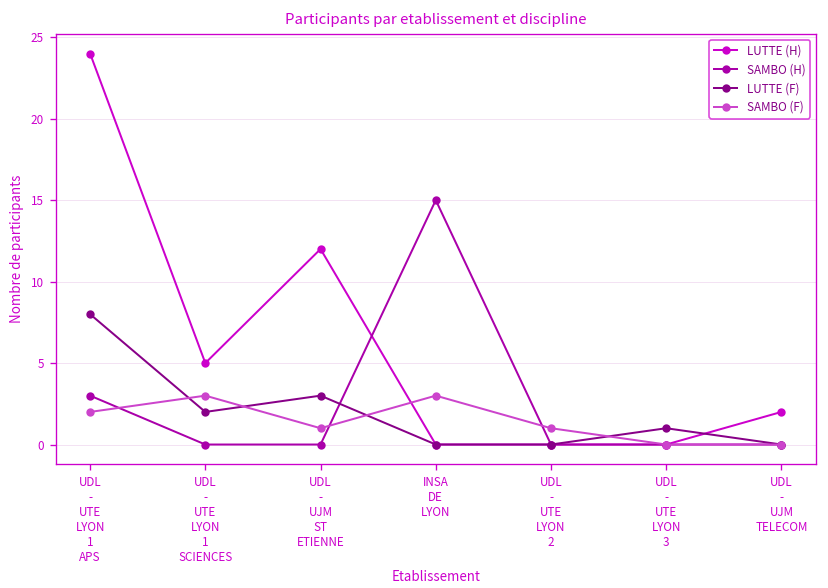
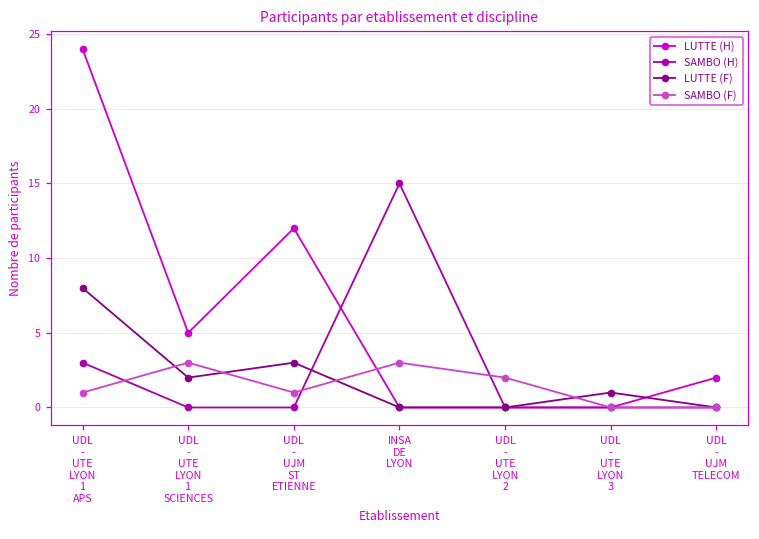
SAMBO (F), UDL - UTE LYON 1 APS: 2 -> 1
SAMBO (F), UDL - UTE LYON 2: 1 -> 2
